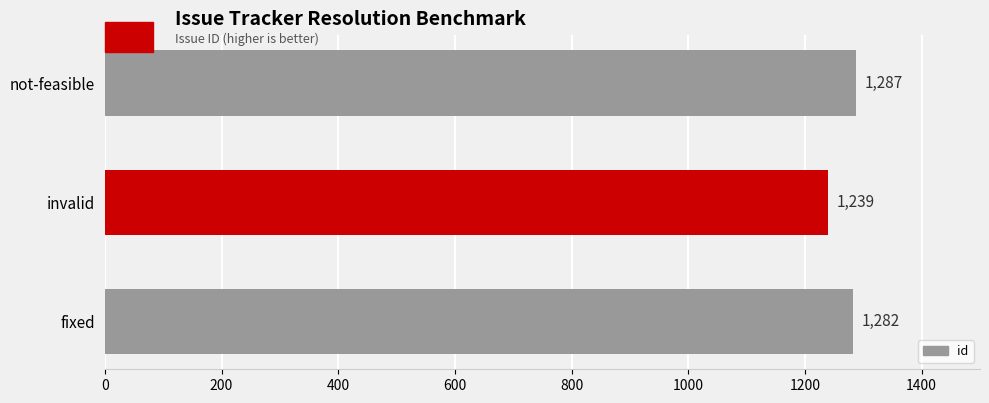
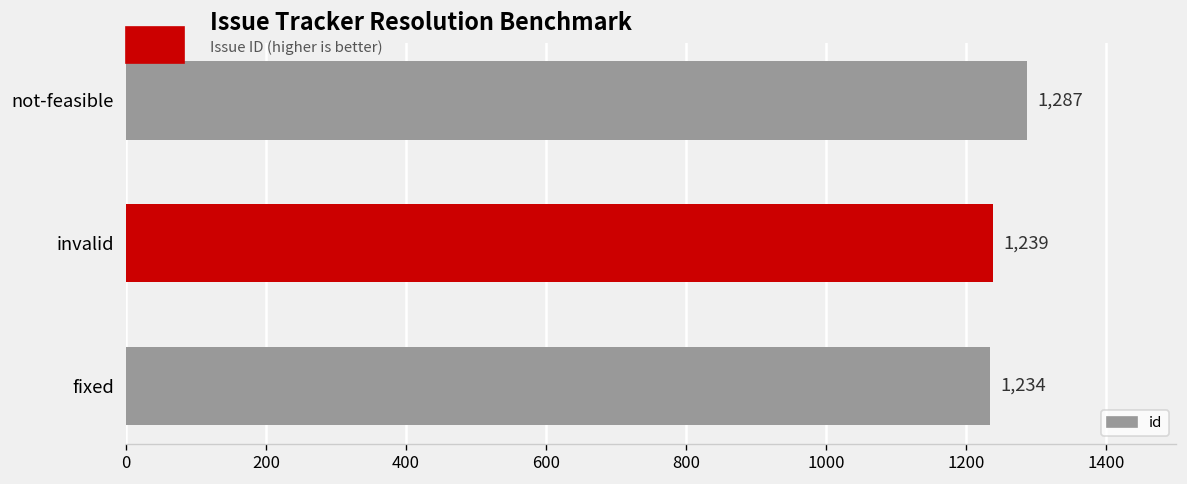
fixed: 1,282 -> 1,234
